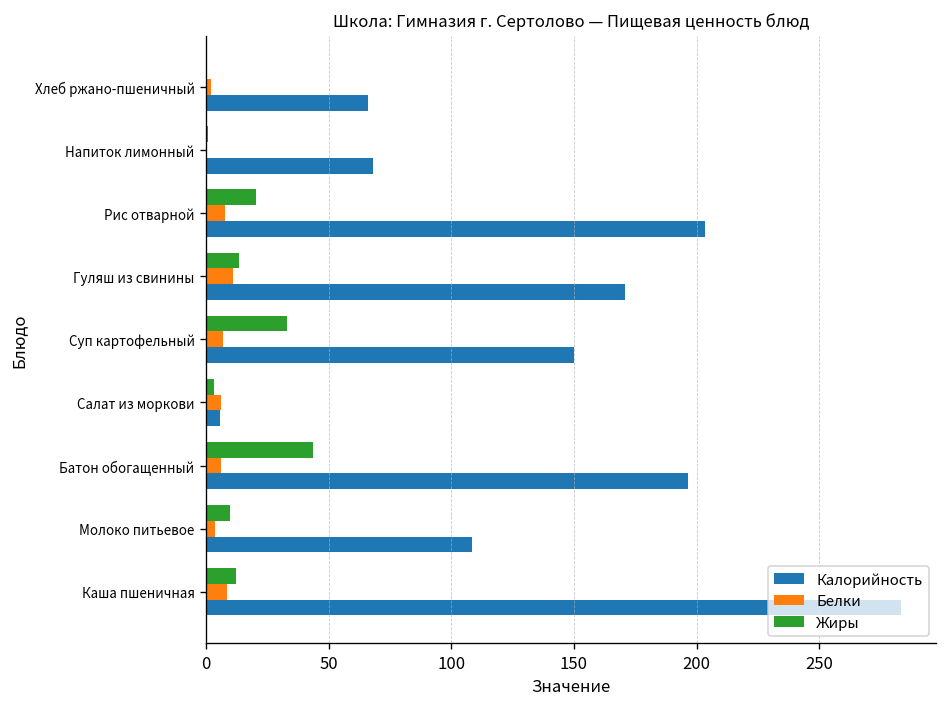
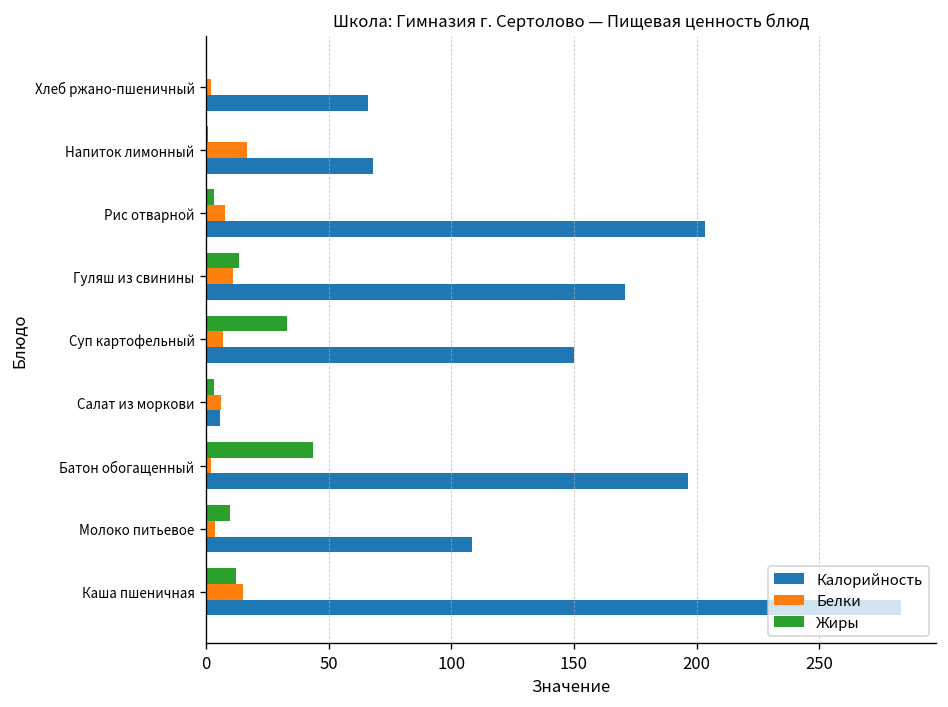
Белки, Напиток лимонный: 0 -> 17
Жиры, Рис отварной: 20 -> 3
Белки, Батон обогащенный: 6 -> 2
Белки, Каша пшеничная: 8 -> 15
